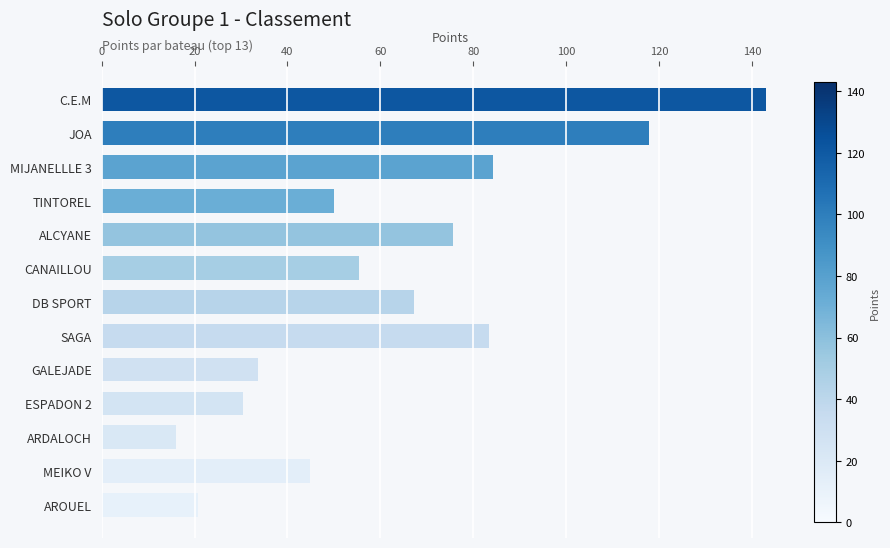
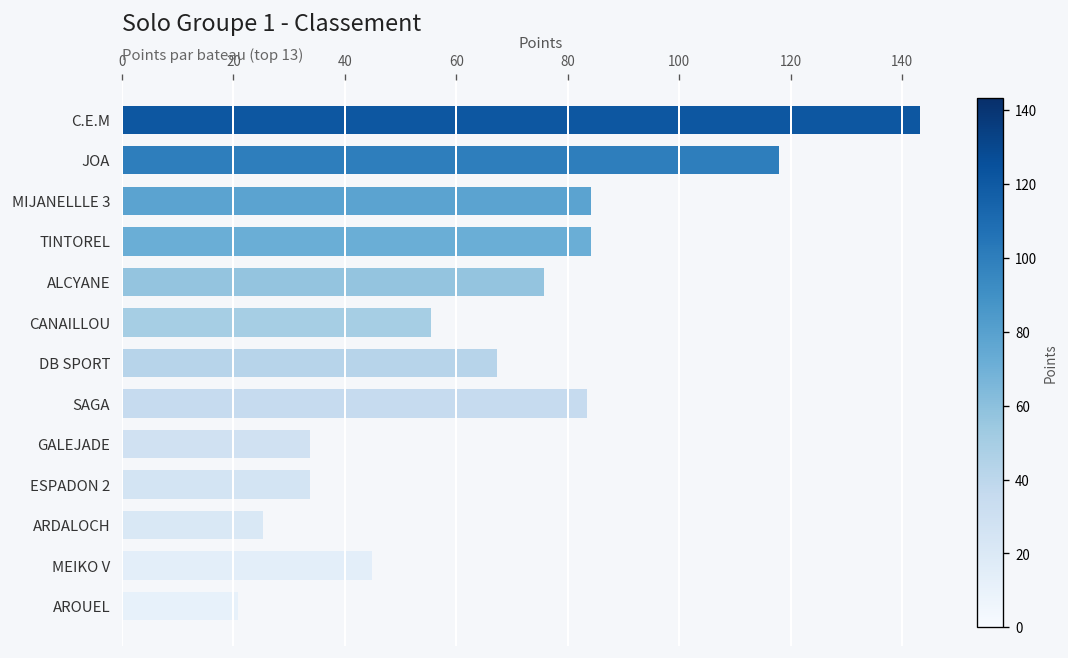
TINTOREL: 50 -> 84
ESPADON 2: 30 -> 34
ARDALOCH: 16 -> 25
